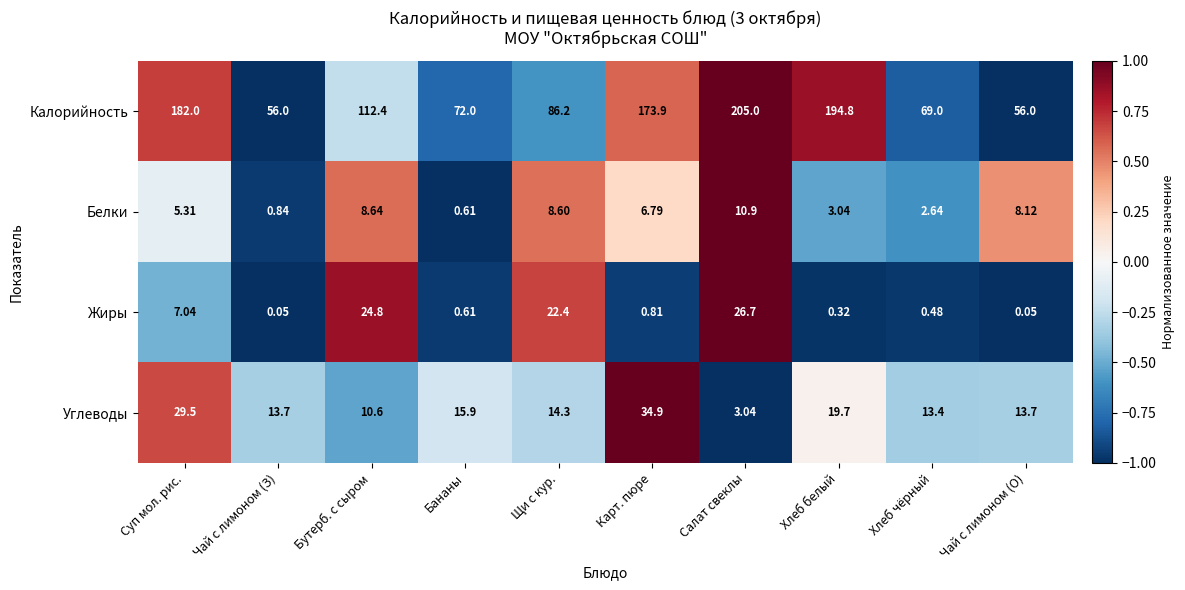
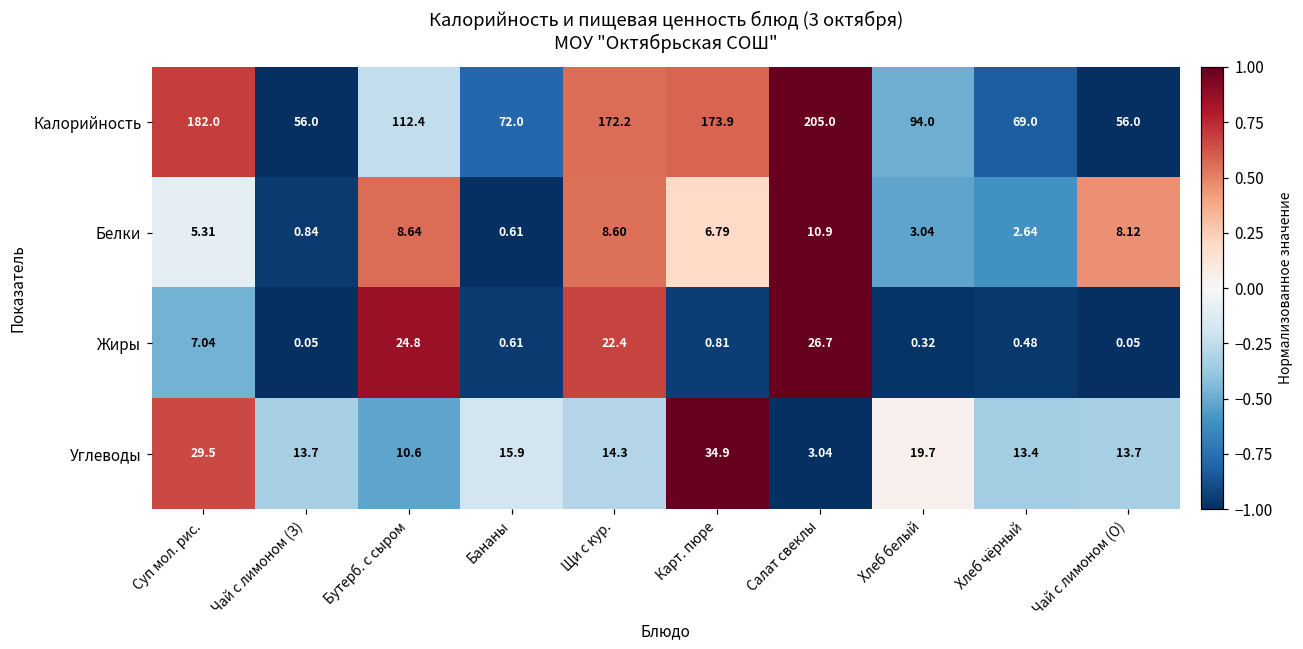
Калорийность, Щи с кур.: 86.2 -> 172.2
Калорийность, Хлеб белый: 194.8 -> 94.0
